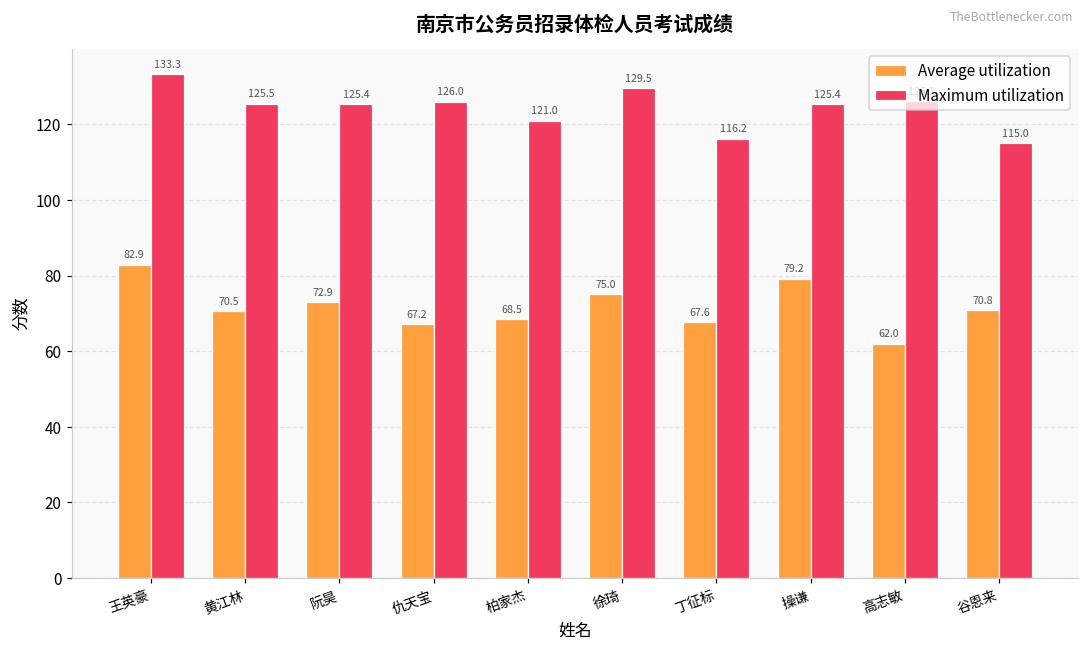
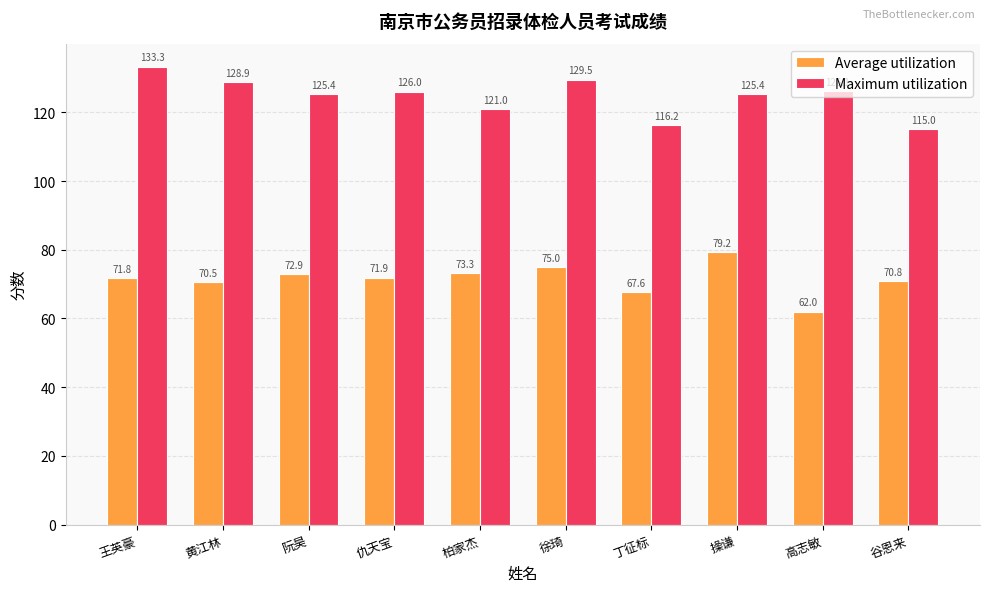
Average utilization, 王英豪: 82.9 -> 71.8
Maximum utilization, 黄江林: 125.5 -> 128.9
Average utilization, 仇天宝: 67.2 -> 71.9
Average utilization, 柏家杰: 68.5 -> 73.3
